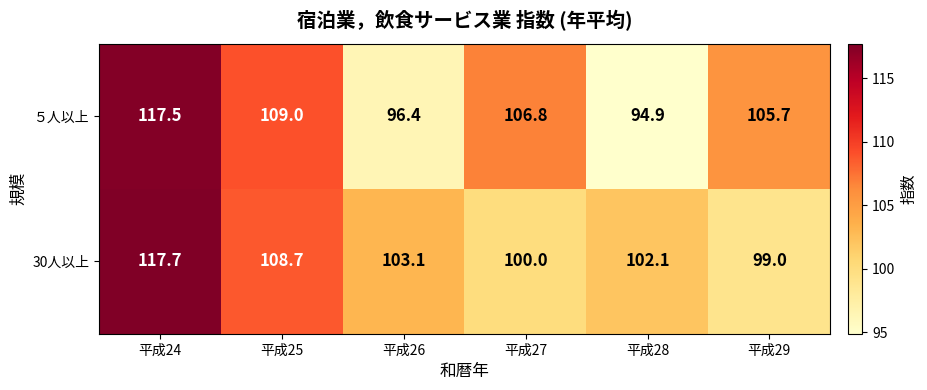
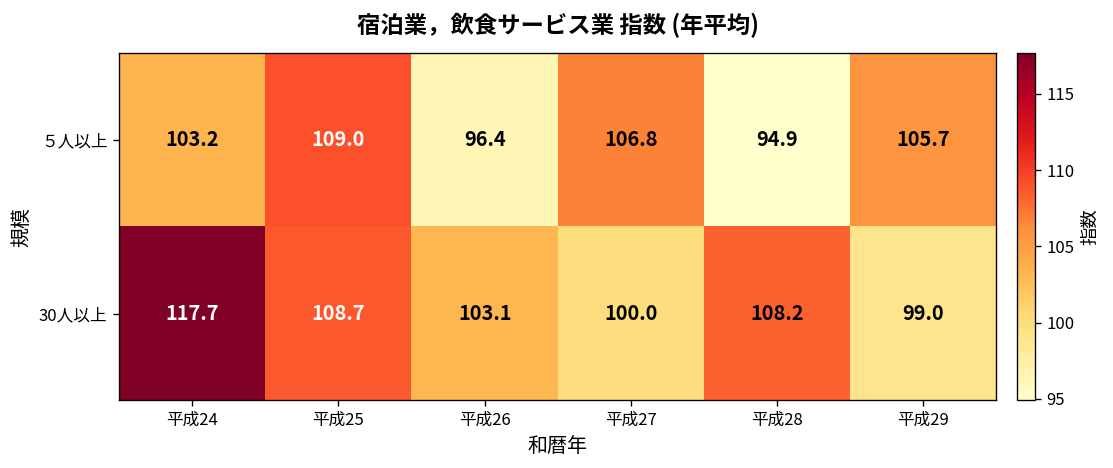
５人以上, 平成24: 117.5 -> 103.2
30人以上, 平成28: 102.1 -> 108.2
